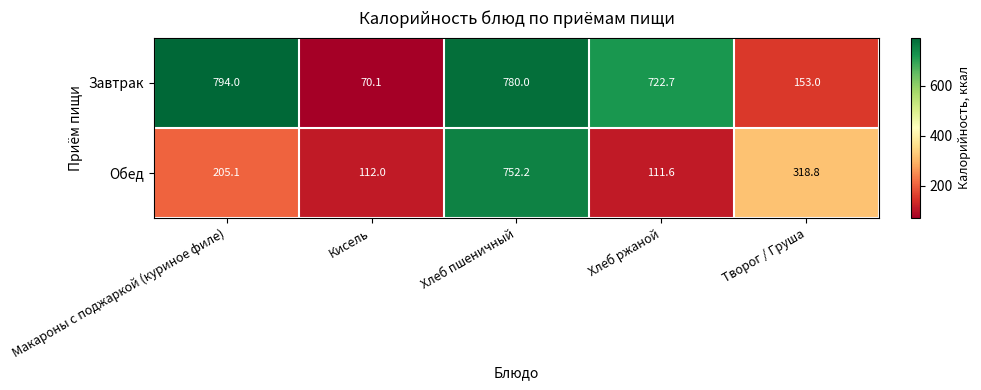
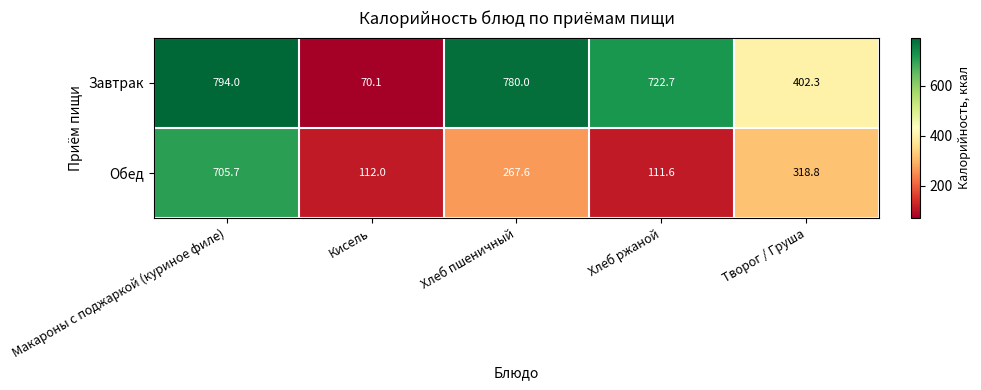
Завтрак, Творог / Груша: 153.0 -> 402.3
Обед, Макароны с поджаркой (куриное филе): 205.1 -> 705.7
Обед, Хлеб пшеничный: 752.2 -> 267.6
